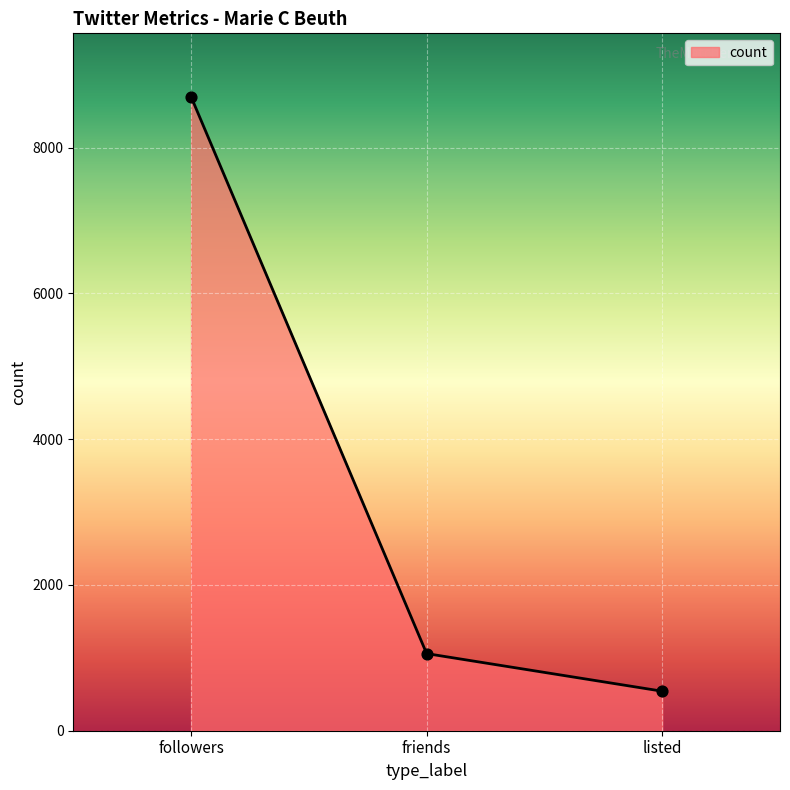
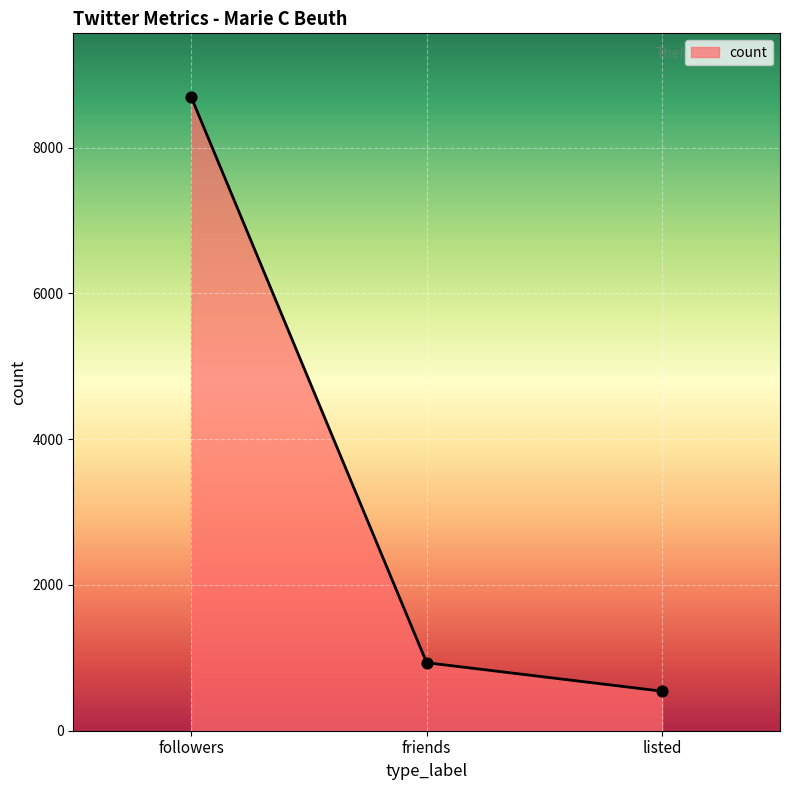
friends: 1100 -> 900
